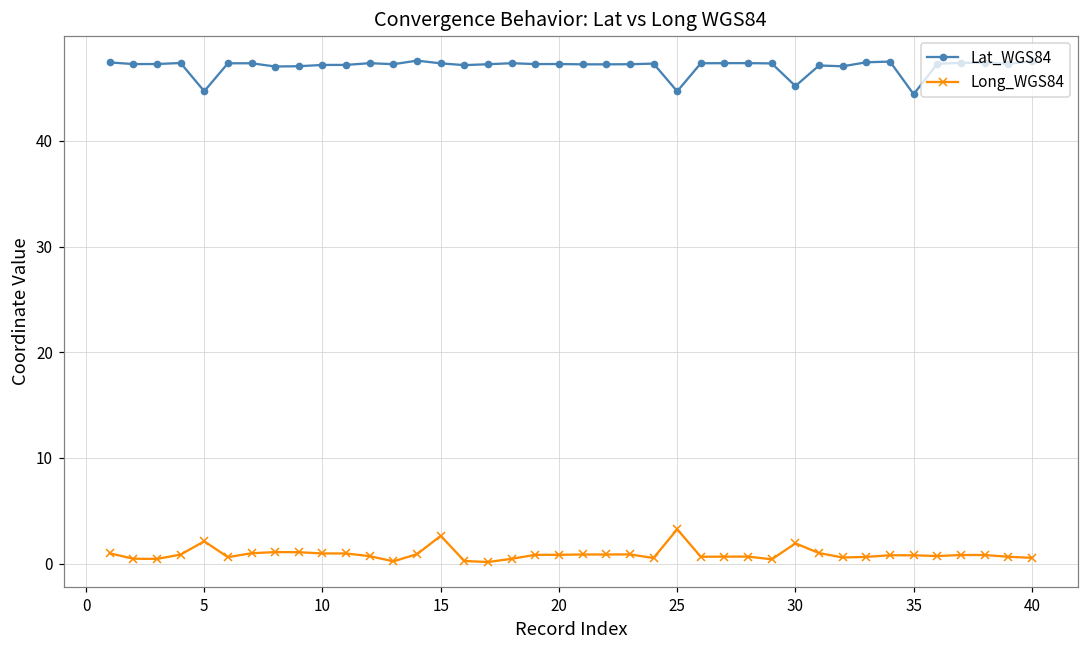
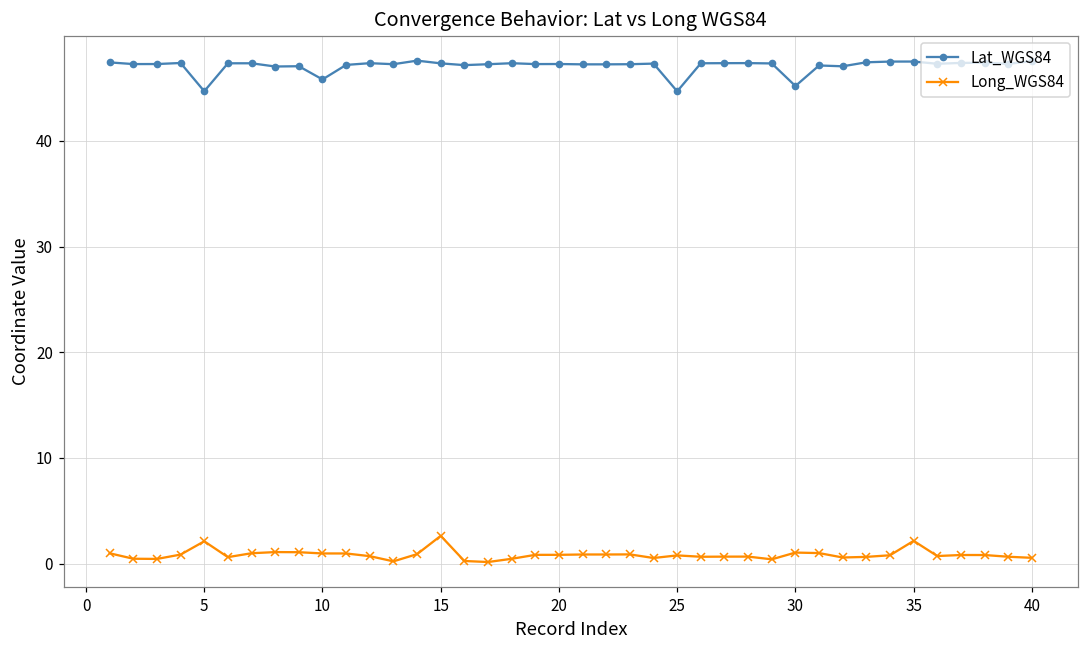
Lat_WGS84, 10: 47 -> 46
Long_WGS84, 25: 3 -> 1
Long_WGS84, 30: 2 -> 1
Lat_WGS84, 35: 44 -> 48
Long_WGS84, 35: 1 -> 2
